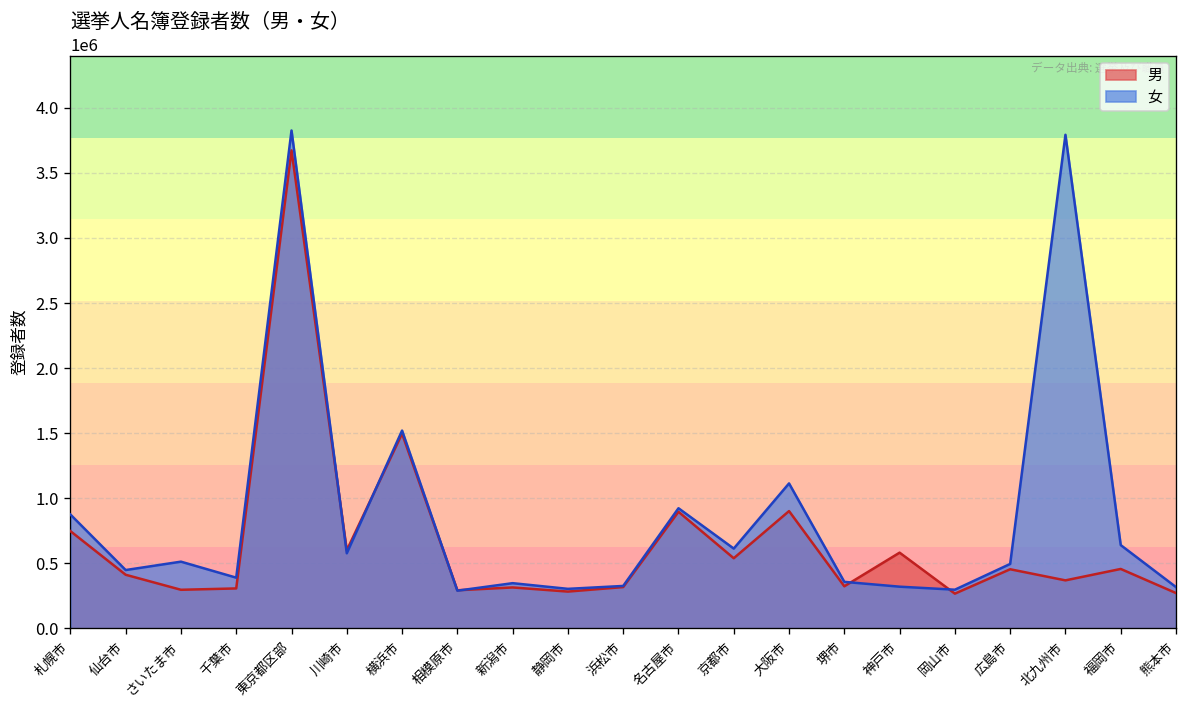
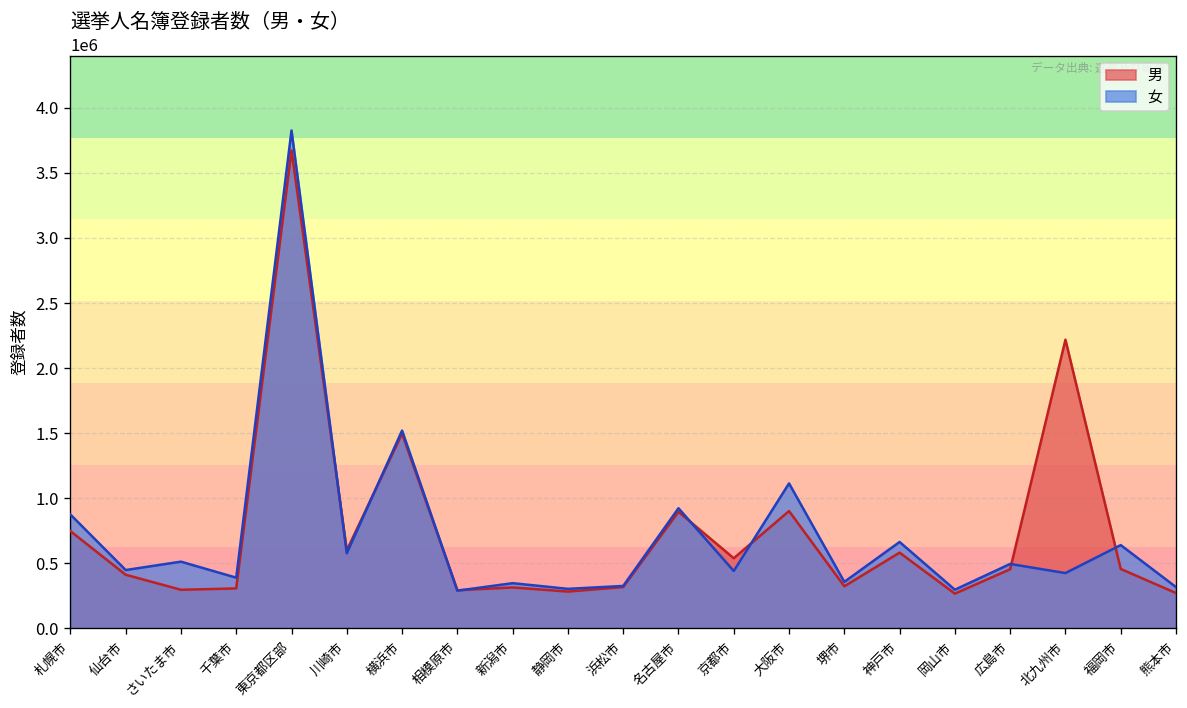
女, 京都市: 610000 -> 440000
女, 神戸市: 320000 -> 660000
男, 北九州市: 370000 -> 2220000
女, 北九州市: 3790000 -> 430000
